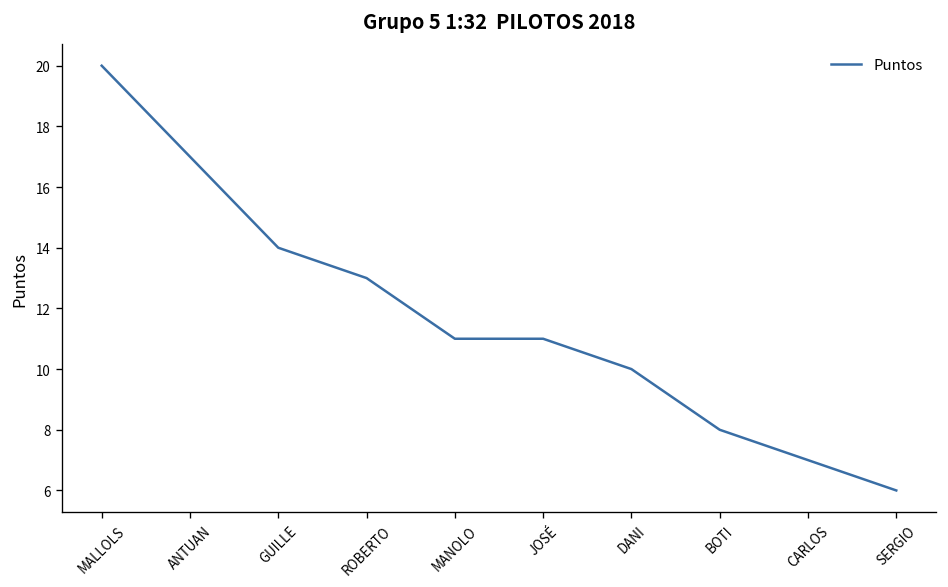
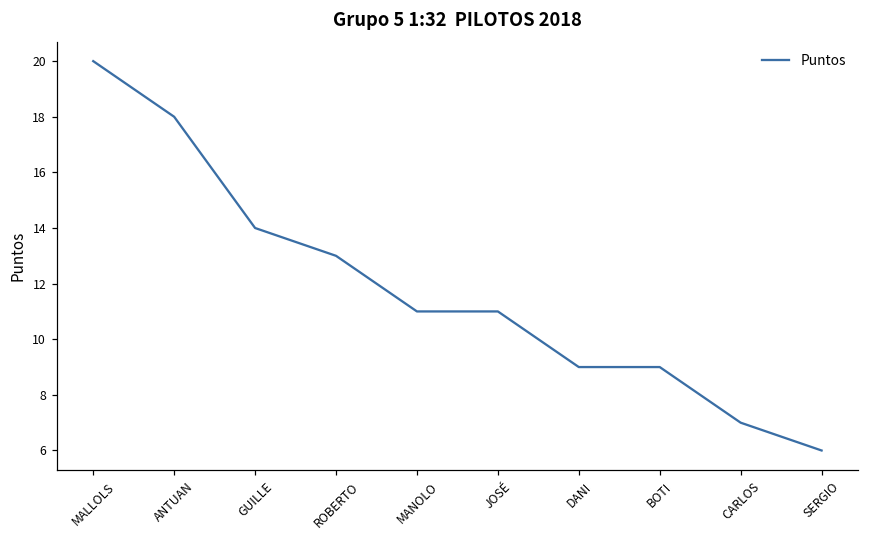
ANTUAN: 17 -> 18
DANI: 10 -> 9
BOTI: 8 -> 9
